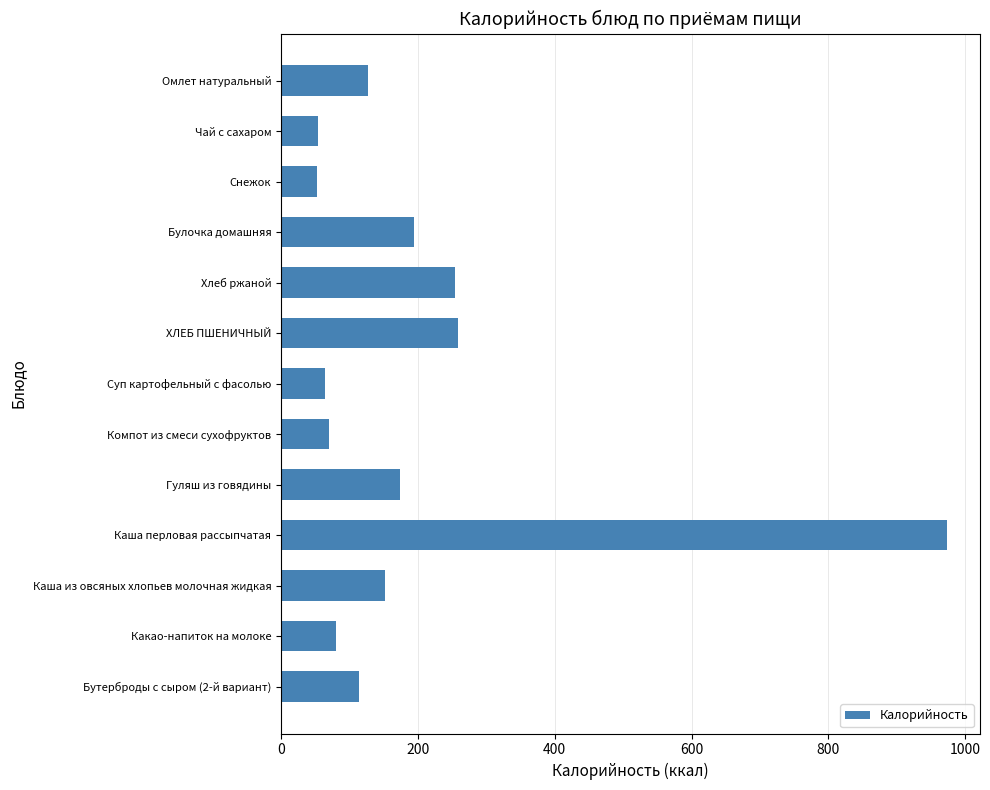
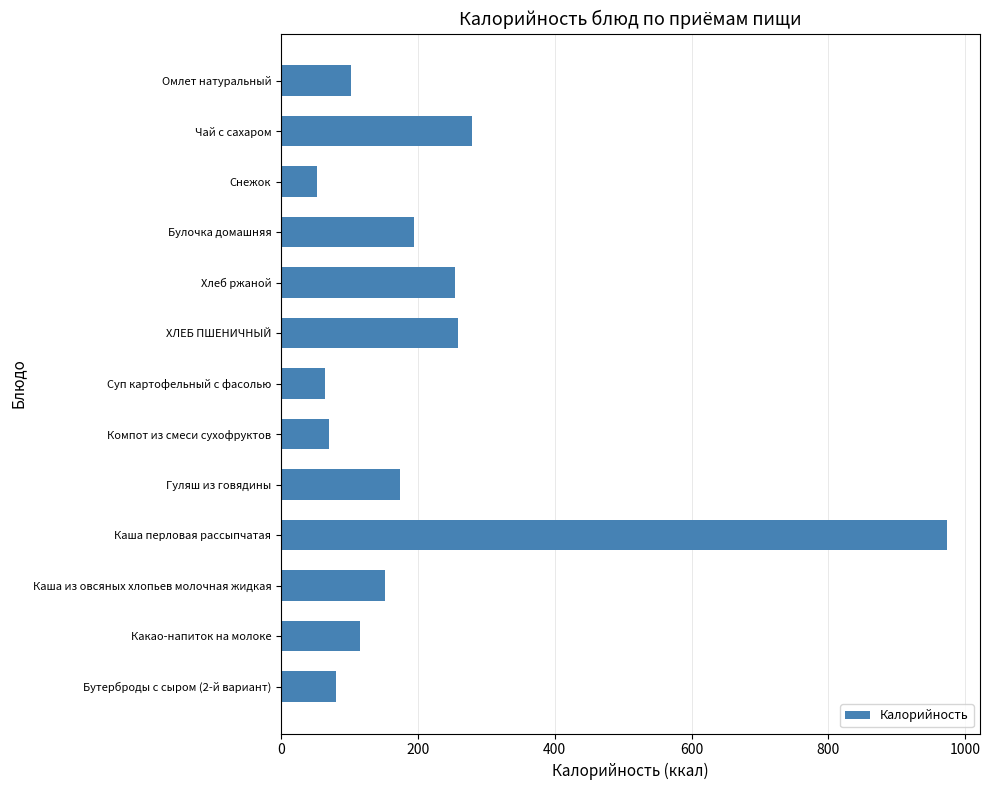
Омлет натуральный: 130 -> 100
Чай с сахаром: 50 -> 280
Какао-напиток на молоке: 80 -> 120
Бутерброды с сыром (2-й вариант): 110 -> 80
